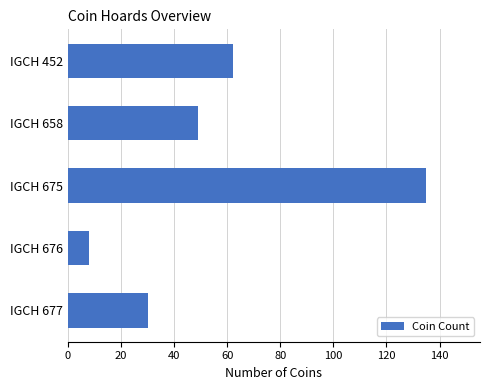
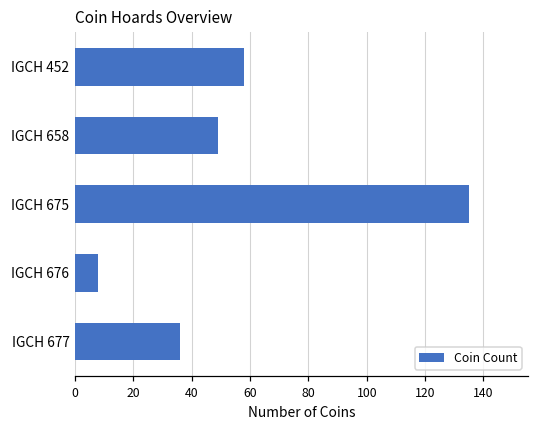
IGCH 452: 62 -> 58
IGCH 677: 30 -> 36
